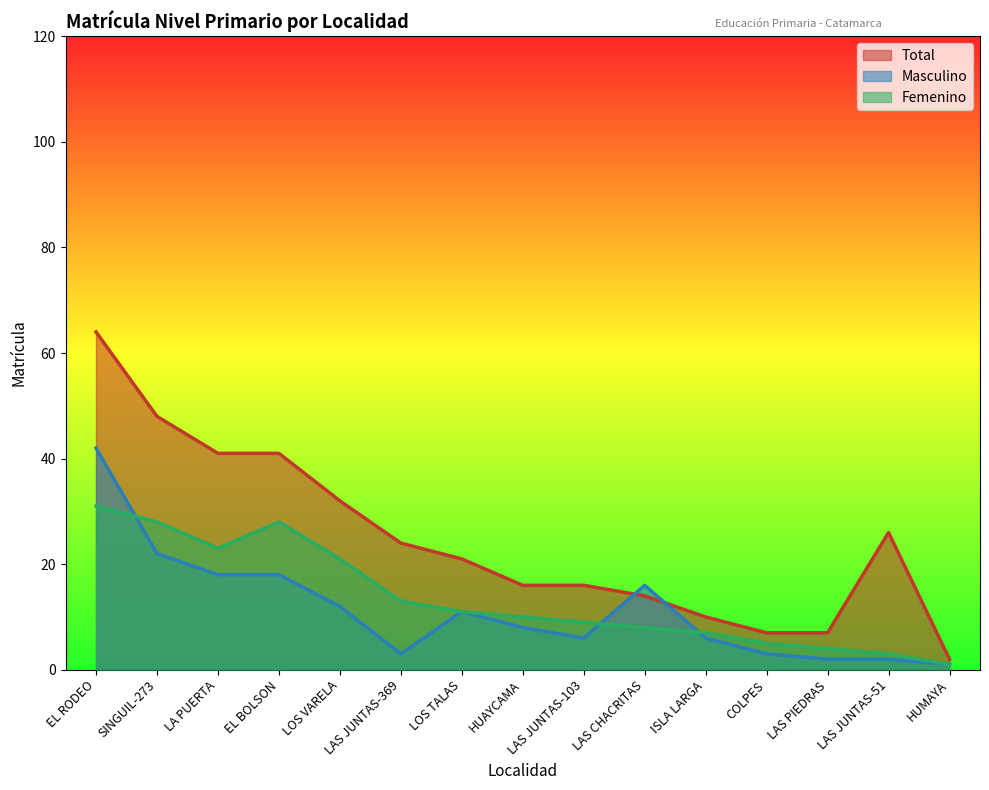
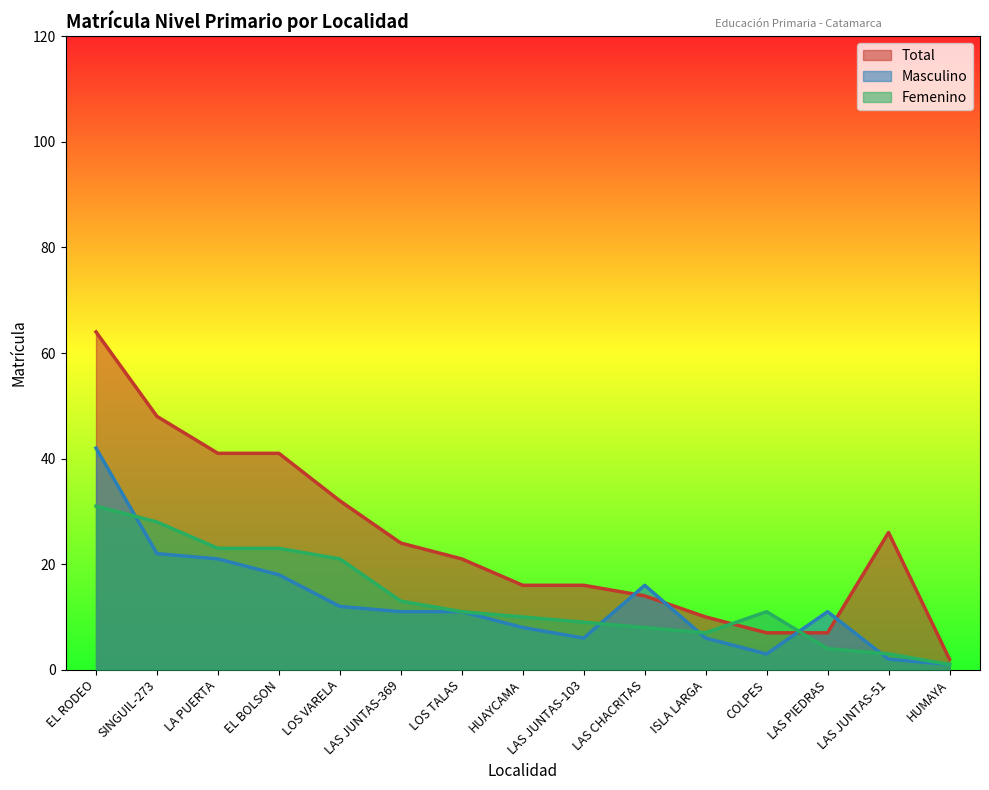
Masculino, LA PUERTA: 18 -> 21
Femenino, EL BOLSON: 28 -> 23
Masculino, LAS JUNTAS-369: 3 -> 11
Femenino, COLPES: 5 -> 11
Masculino, LAS PIEDRAS: 2 -> 11
